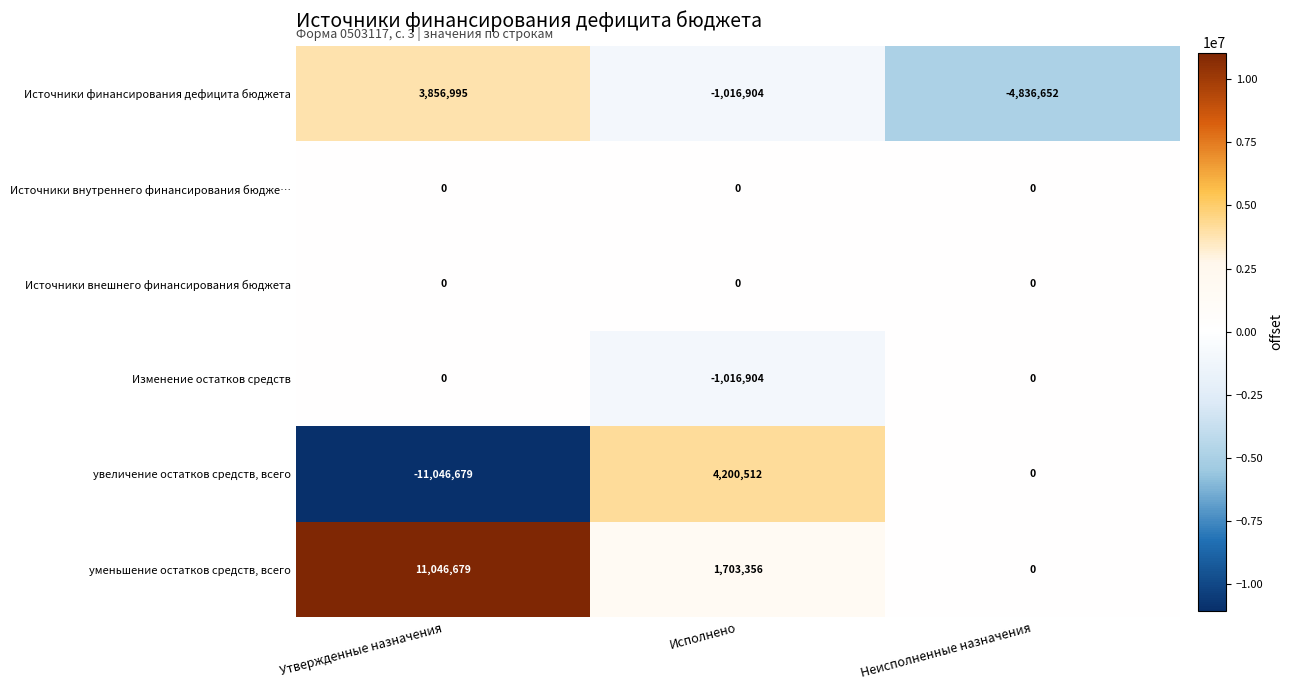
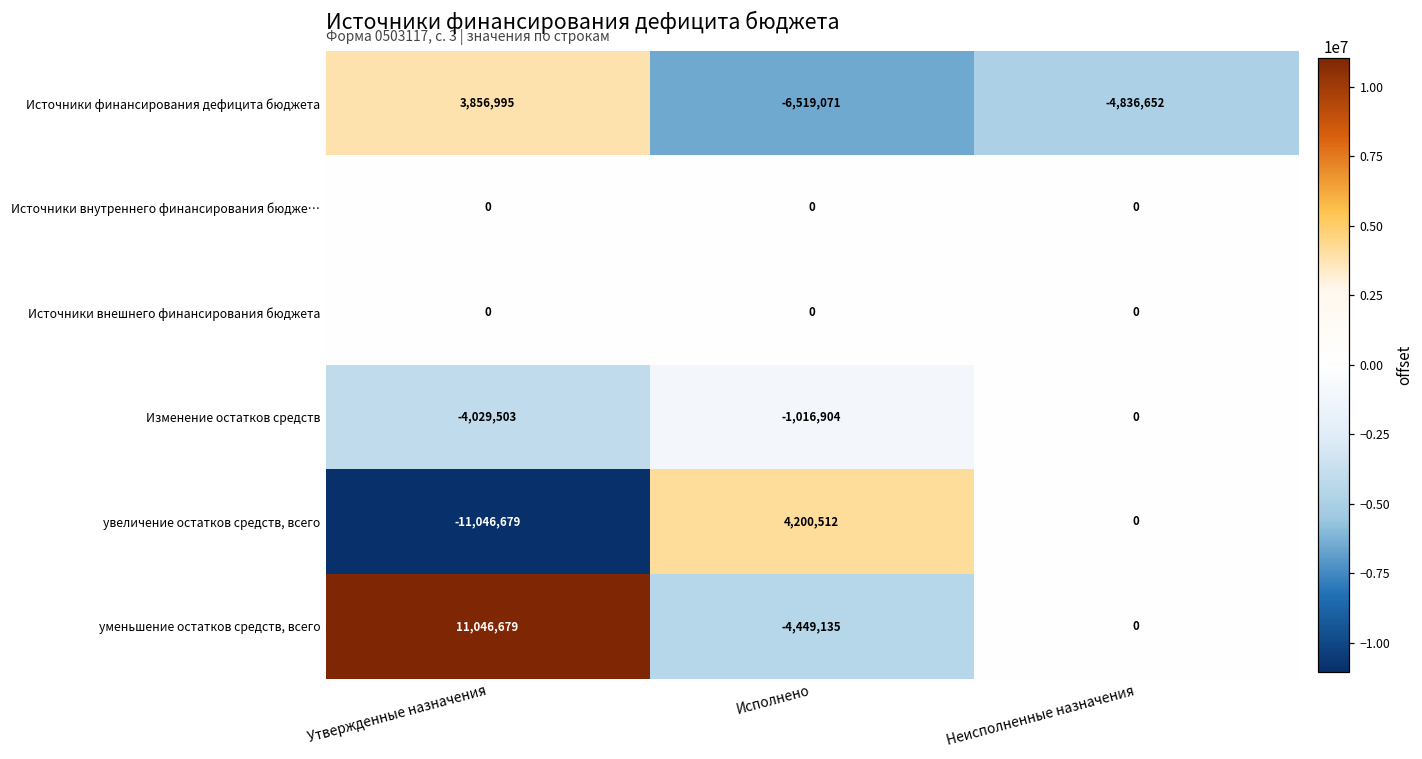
Источники финансирования дефицита бюджета, Исполнено: -1,016,904 -> -6,519,071
Изменение остатков средств, Утвержденные назначения: 0 -> -4,029,503
уменьшение остатков средств, всего, Исполнено: 1,703,356 -> -4,449,135
